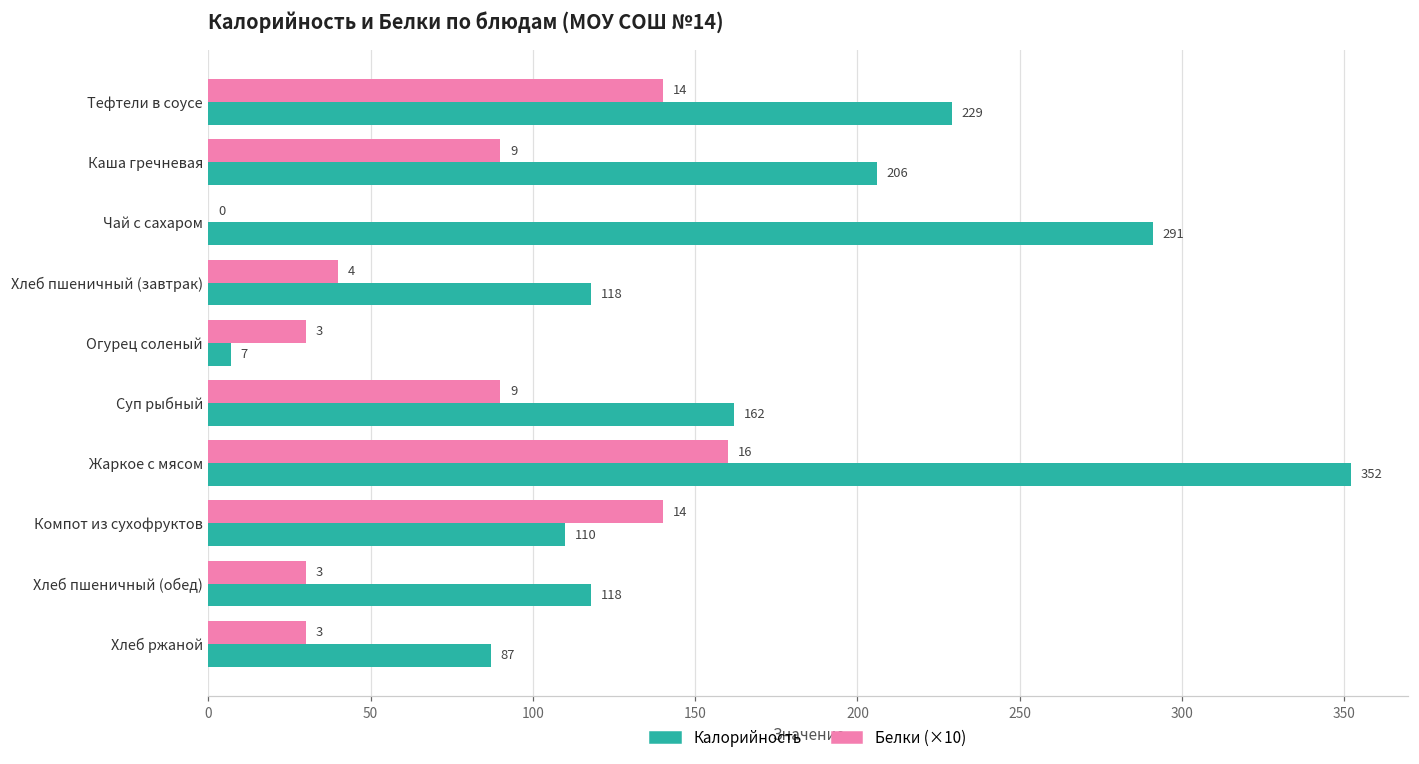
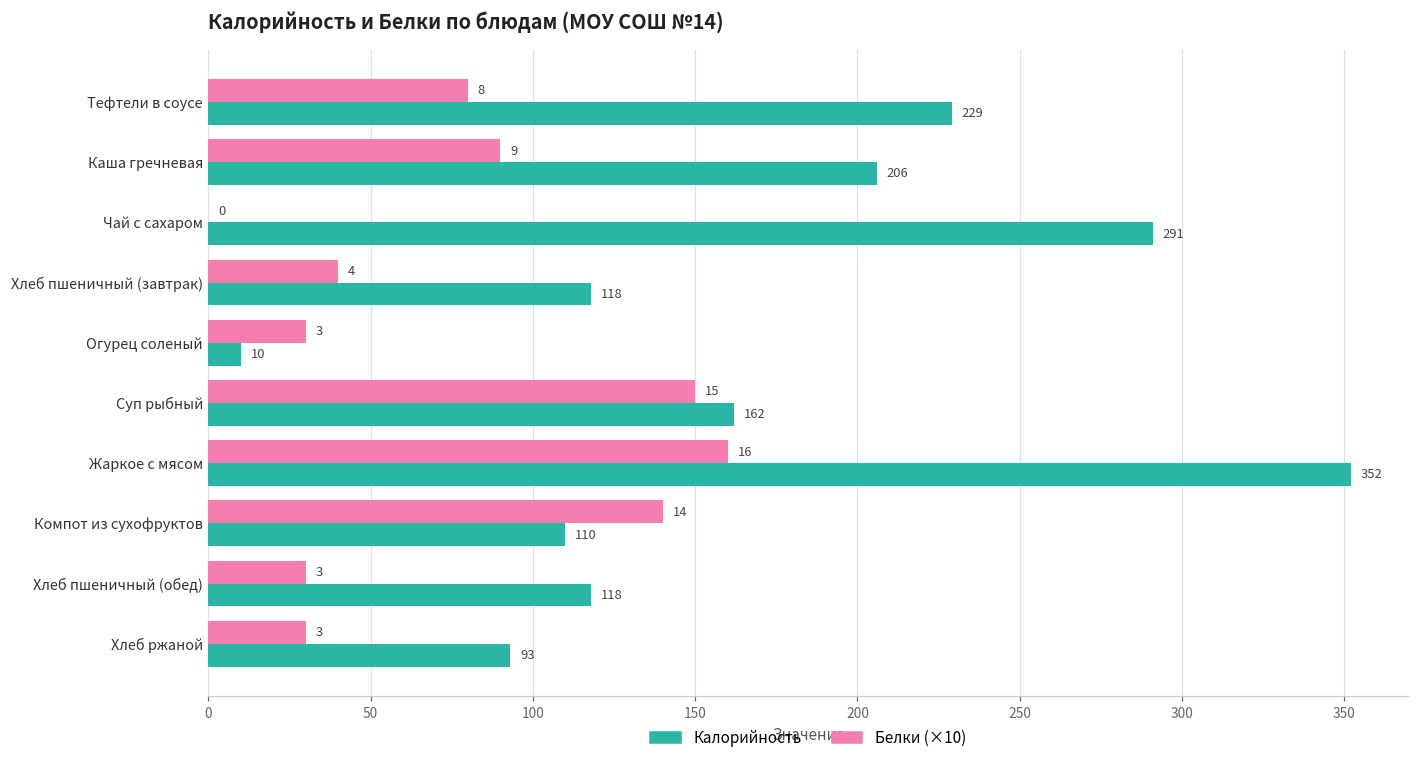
Белки (×10), Тефтели в соусе: 14 -> 8
Калорийность, Огурец соленый: 7 -> 10
Белки (×10), Суп рыбный: 9 -> 15
Калорийность, Хлеб ржаной: 87 -> 93
